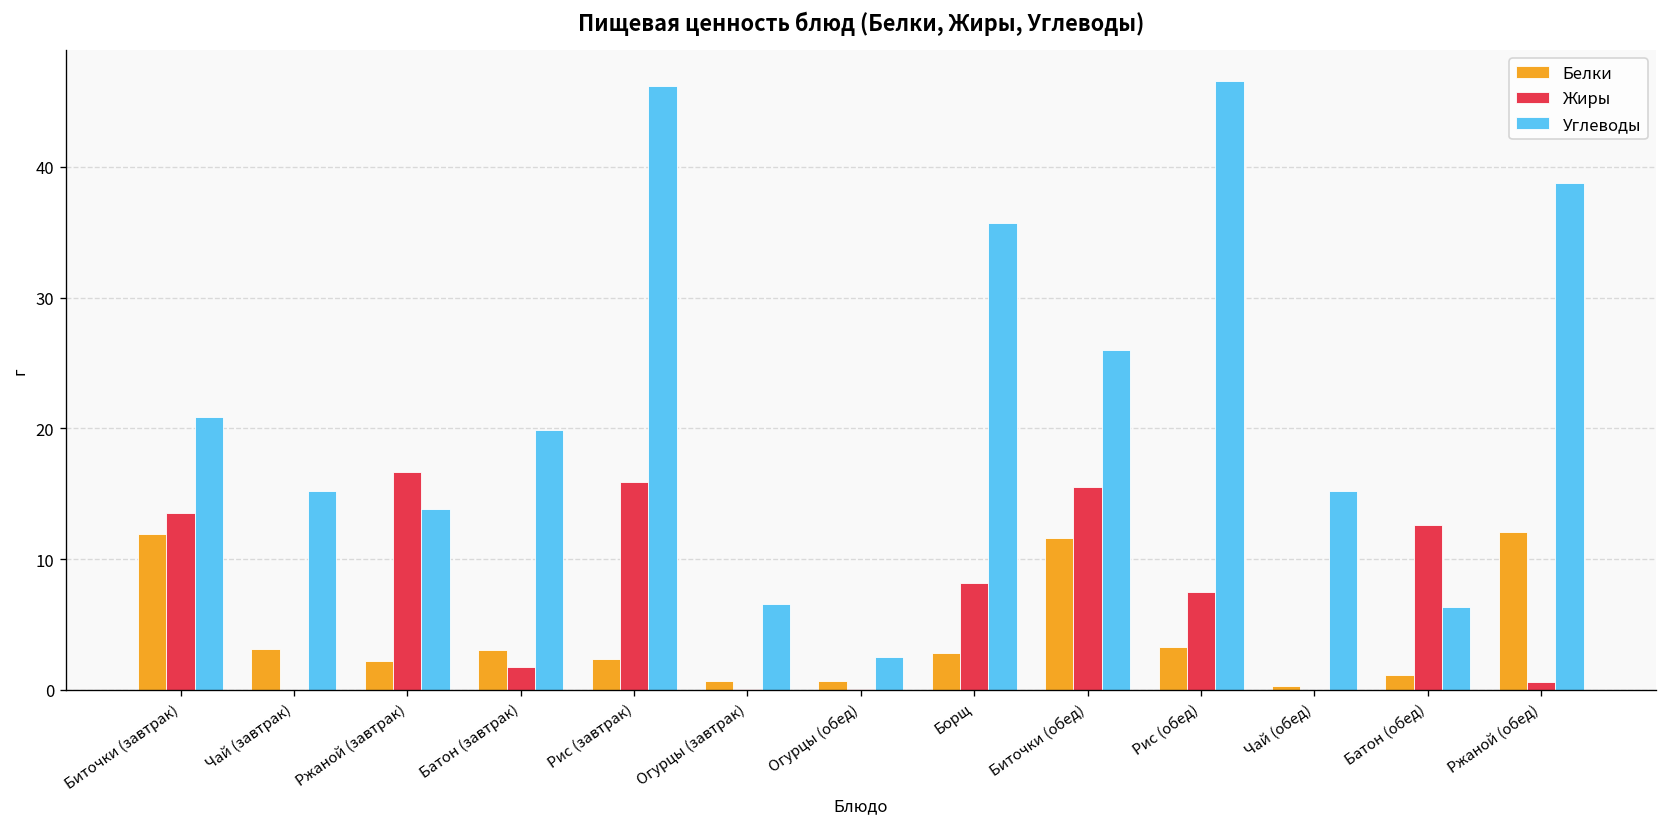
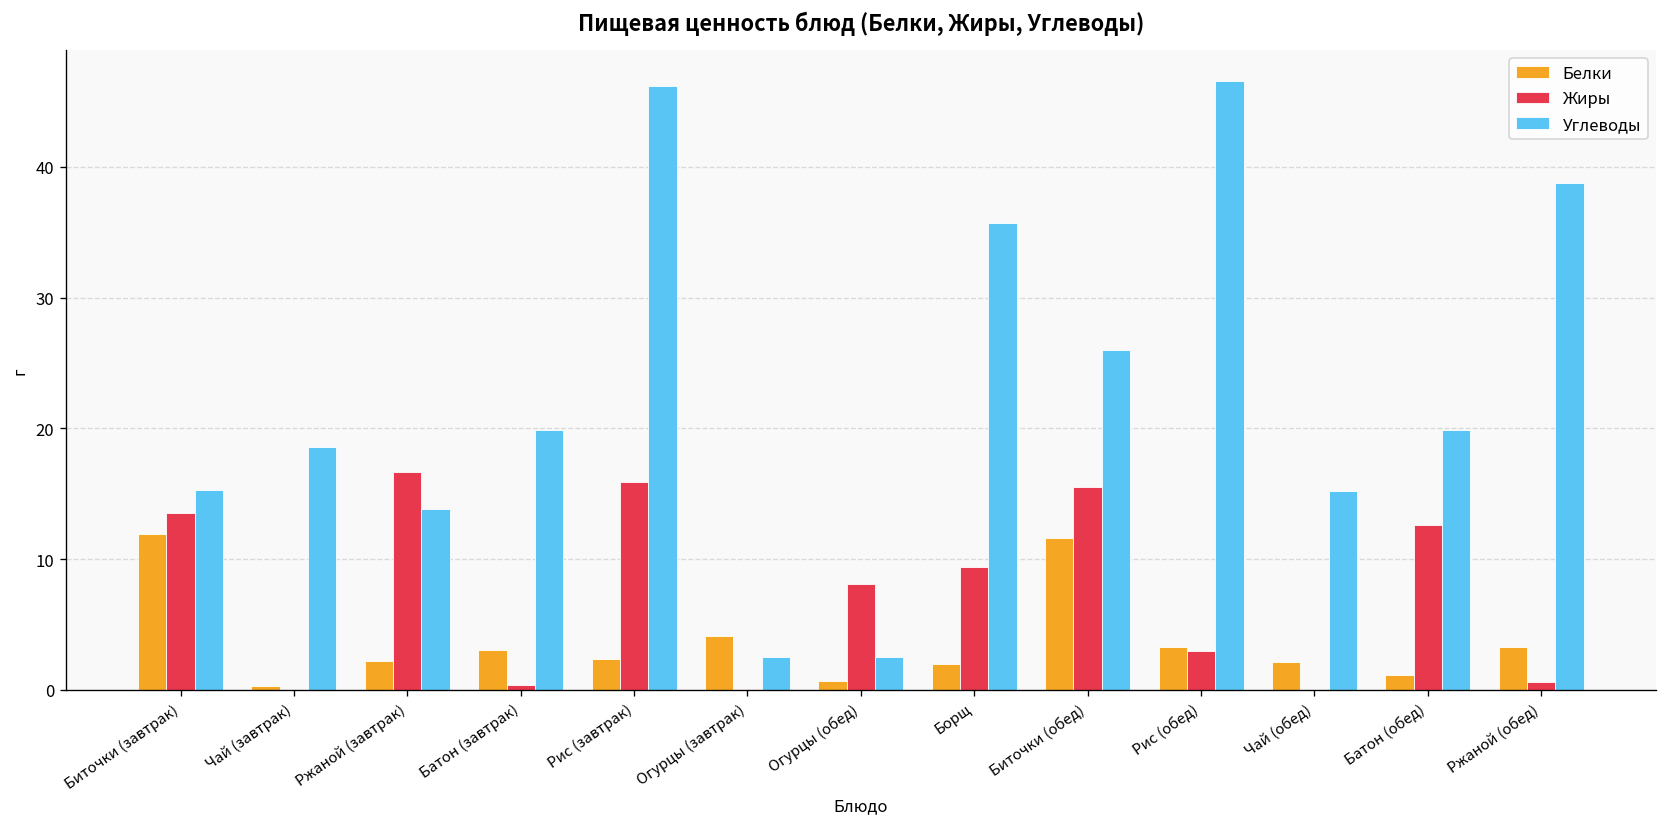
Углеводы, Биточки (завтрак): 20.9 -> 15.3
Белки, Чай (завтрак): 3.1 -> 0.3
Углеводы, Чай (завтрак): 15.2 -> 18.6
Жиры, Батон (завтрак): 1.8 -> 0.4
Белки, Огурцы (завтрак): 0.7 -> 4.1
Углеводы, Огурцы (завтрак): 6.6 -> 2.5
Жиры, Огурцы (обед): 0.1 -> 8.1
Белки, Борщ: 2.8 -> 2.0
Жиры, Борщ: 8.2 -> 9.4
Жиры, Рис (обед): 7.5 -> 3.0
Белки, Чай (обед): 0.3 -> 2.1
Углеводы, Батон (обед): 6.3 -> 19.9
Белки, Ржаной (обед): 12.1 -> 3.3
